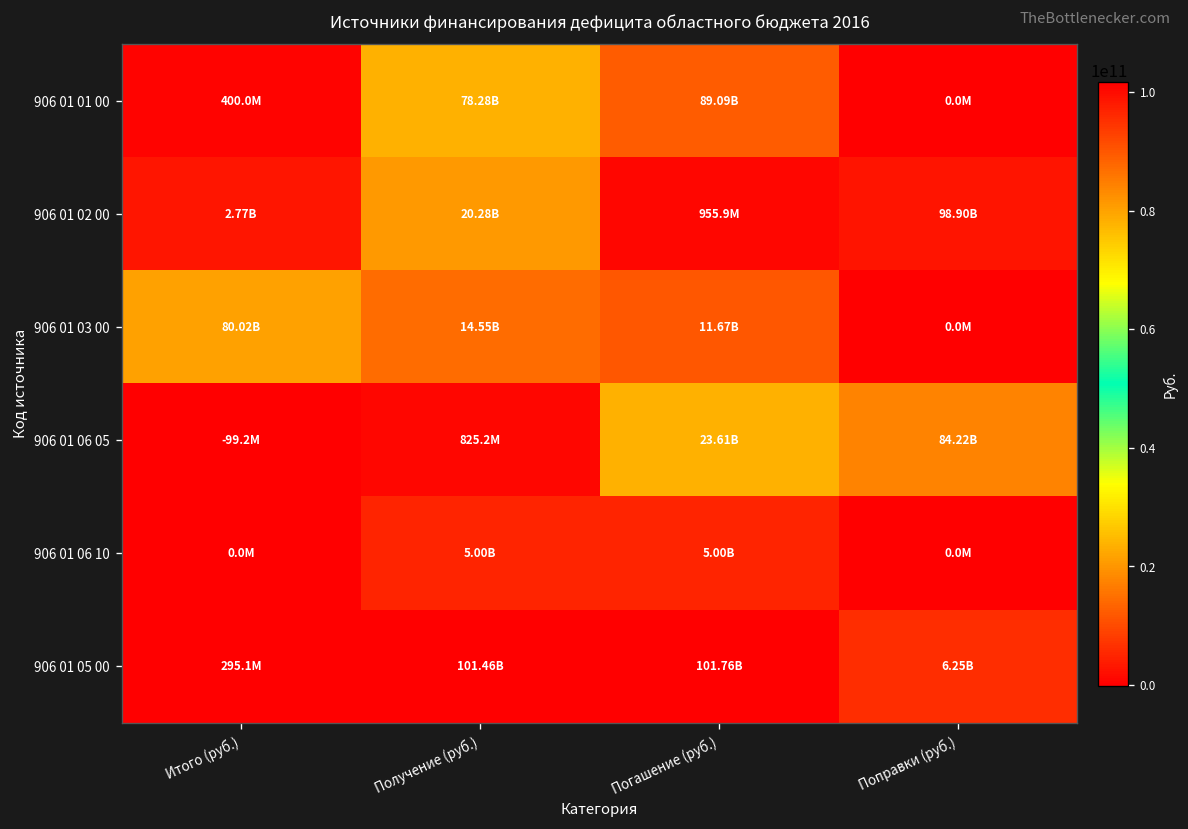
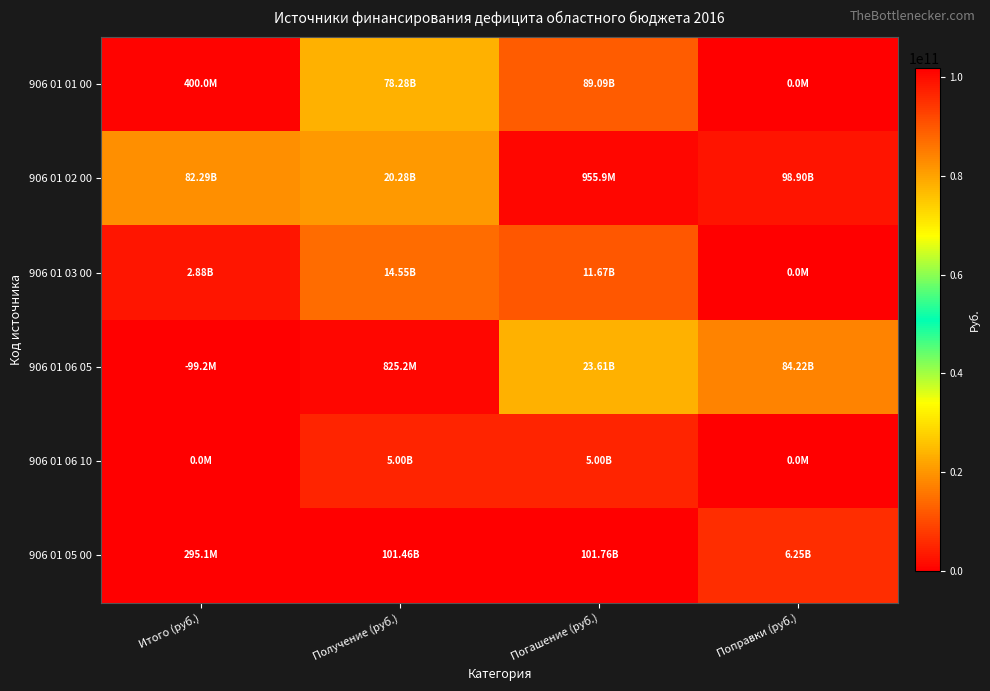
906 01 02 00, Итого (руб.): 2.77B -> 82.29B
906 01 03 00, Итого (руб.): 80.02B -> 2.88B
